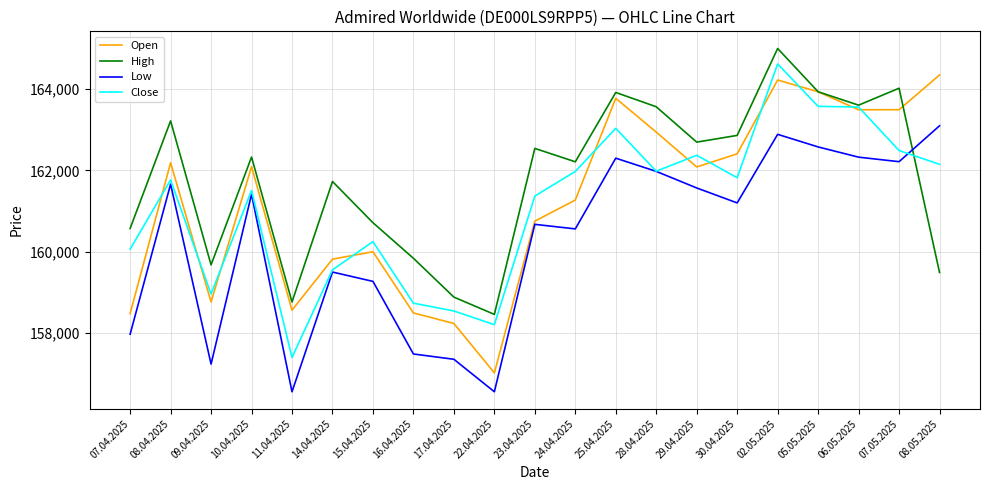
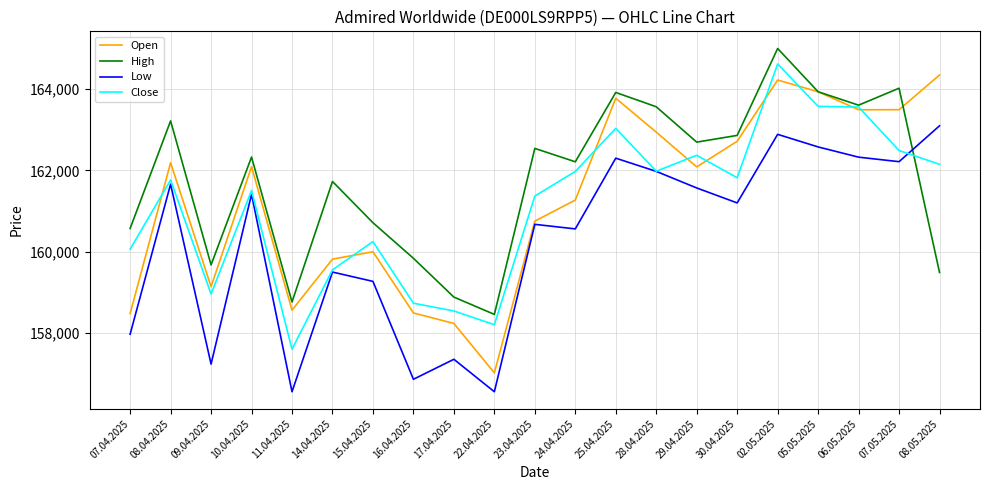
Open, 09.04.2025: 158,800 -> 159,100
Close, 11.04.2025: 157,400 -> 157,600
Low, 16.04.2025: 157,500 -> 156,900
Open, 30.04.2025: 162,400 -> 162,700
